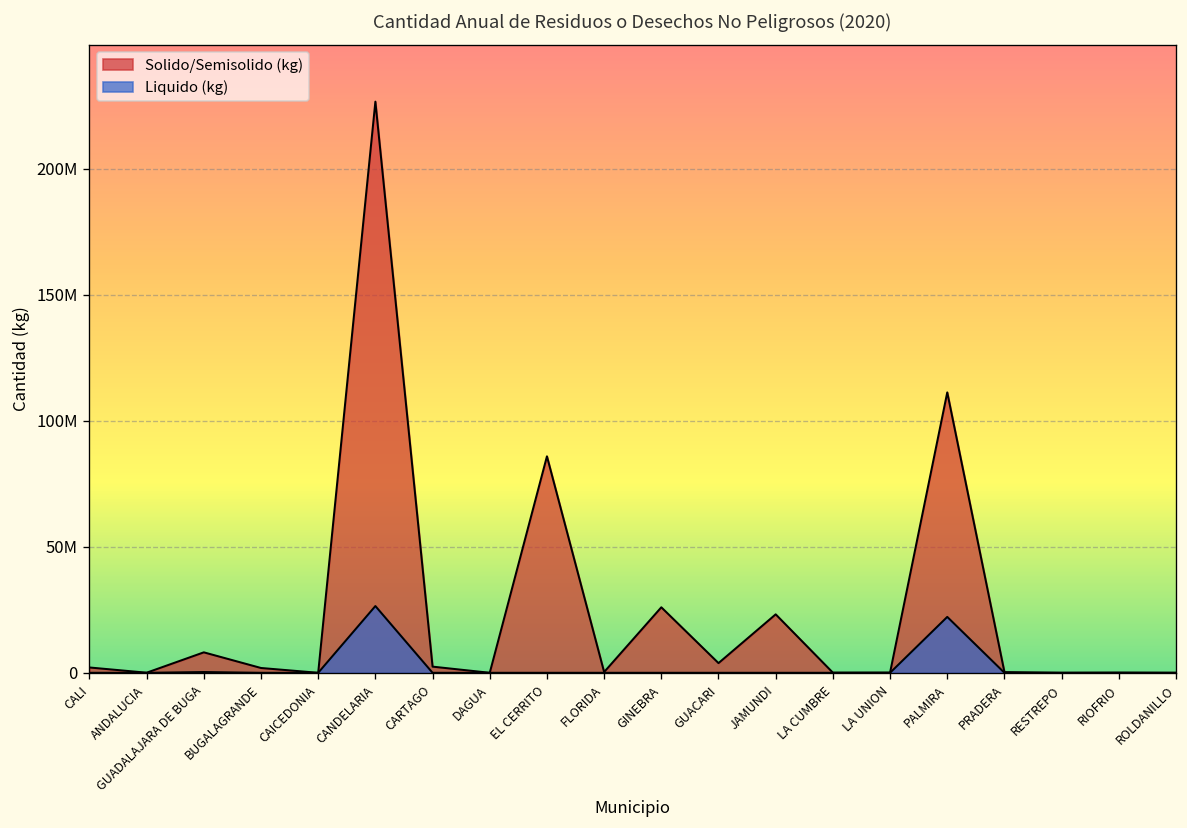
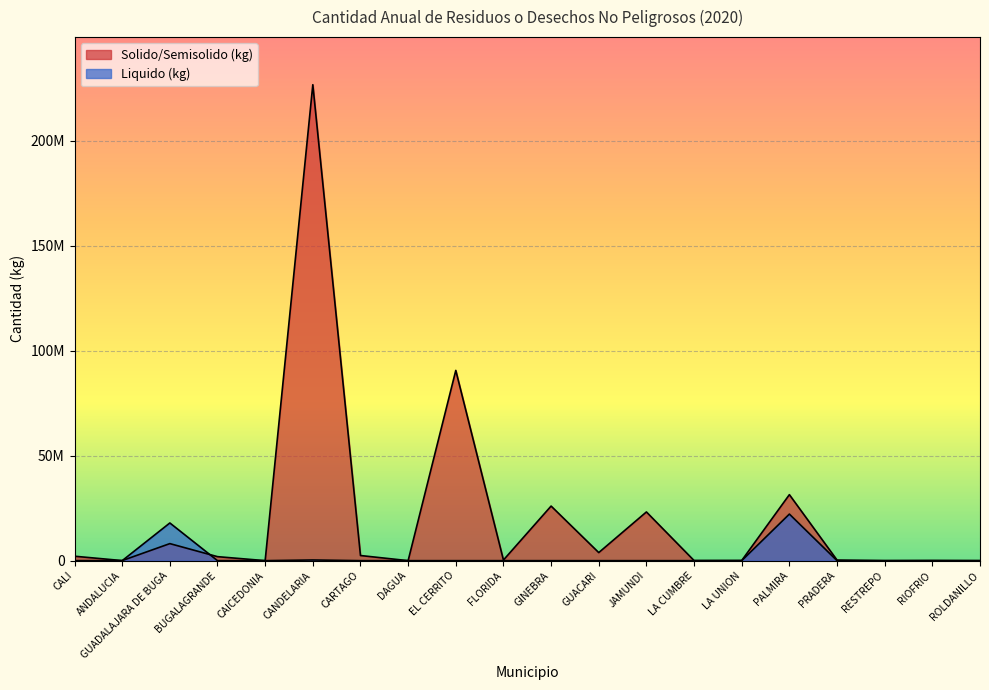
Liquido (kg), GUADALAJARA DE BUGA: 0 -> 18000000
Liquido (kg), CANDELARIA: 26000000 -> 0
Solido/Semisolido (kg), EL CERRITO: 86000000 -> 91000000
Solido/Semisolido (kg), PALMIRA: 111000000 -> 31000000
